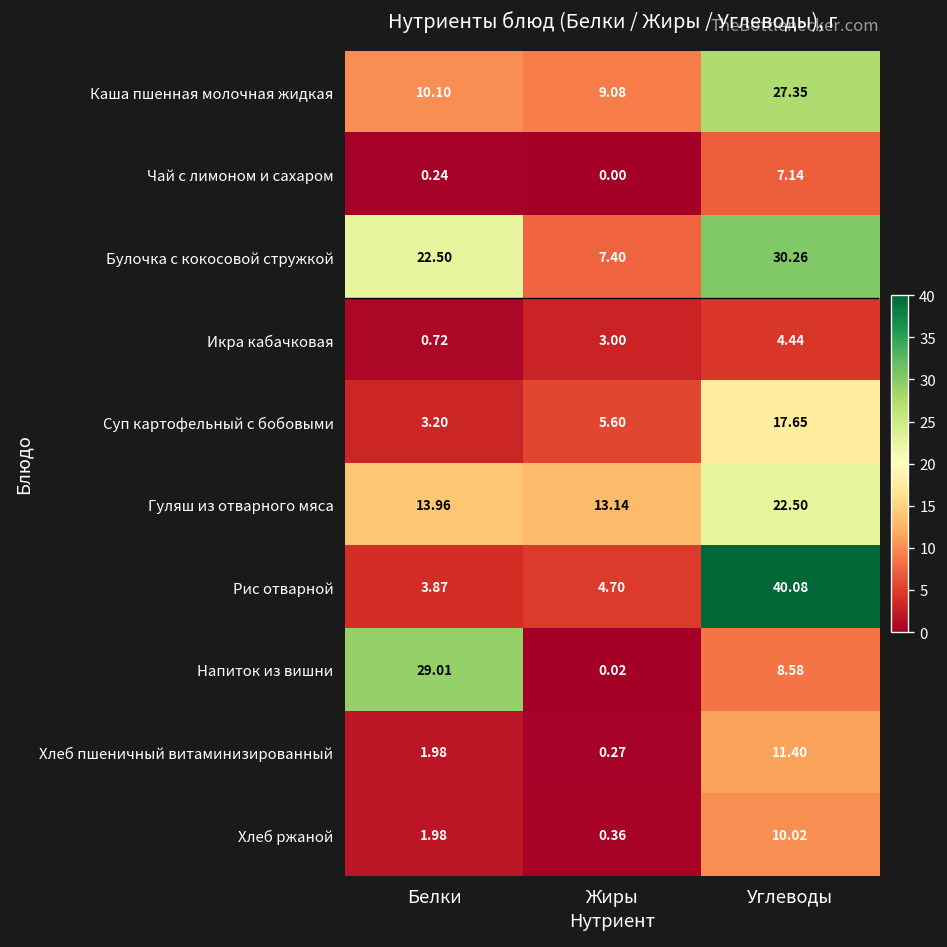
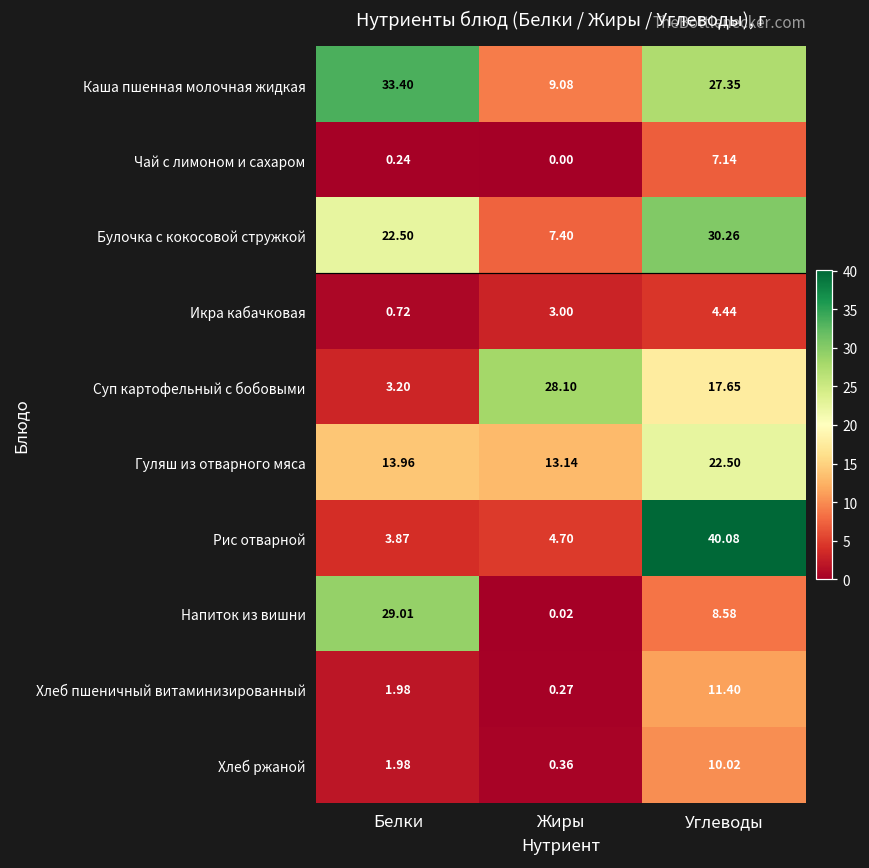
Каша пшенная молочная жидкая, Белки: 10.10 -> 33.40
Суп картофельный с бобовыми, Жиры: 5.60 -> 28.10
